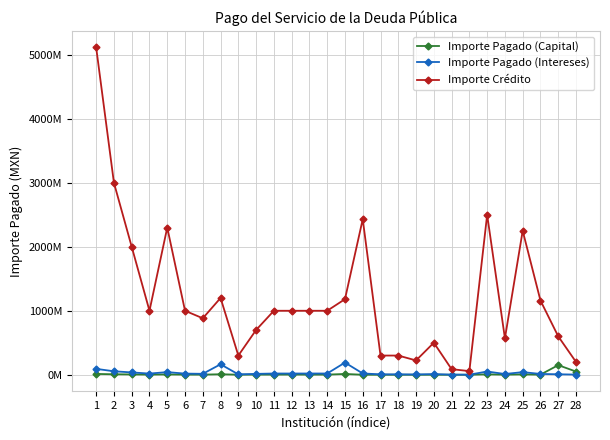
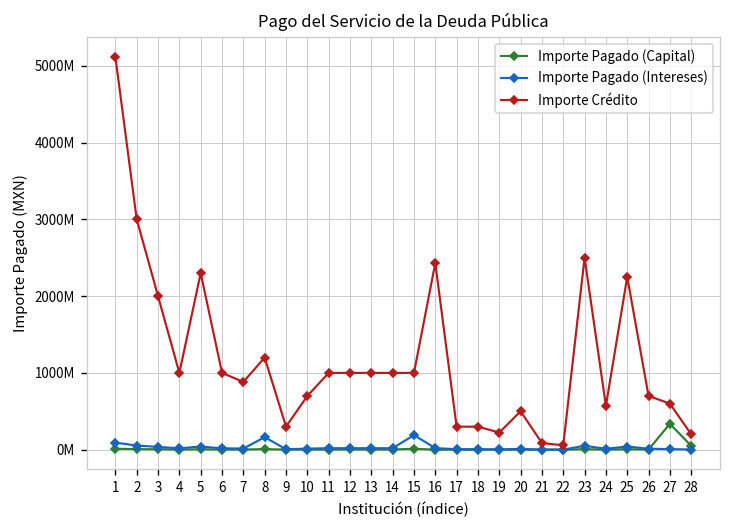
Importe Crédito, 15: 1200000000 -> 1000000000
Importe Crédito, 26: 1200000000 -> 700000000
Importe Pagado (Capital), 27: 200000000 -> 300000000
